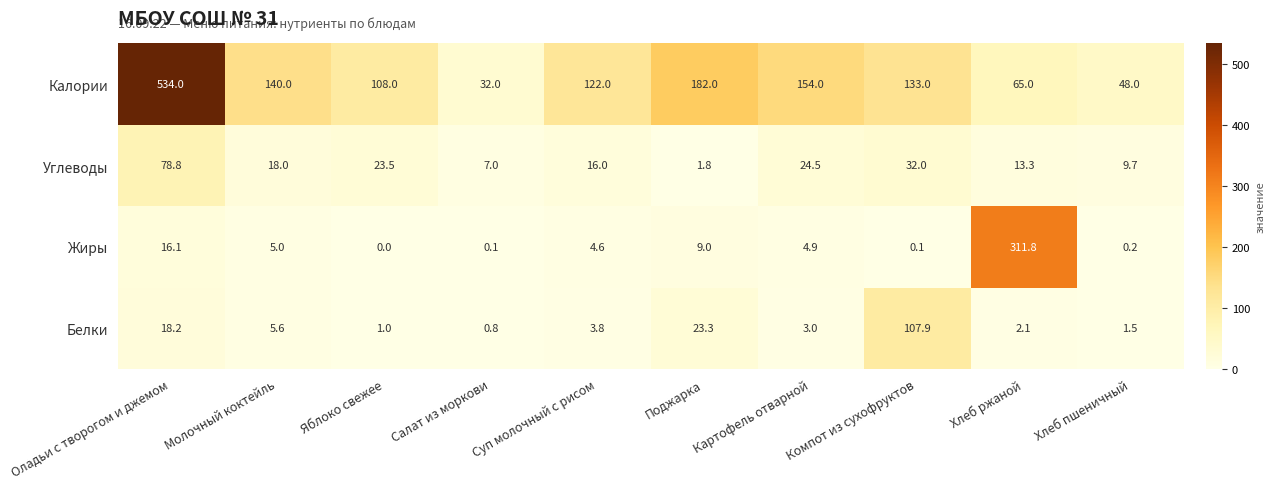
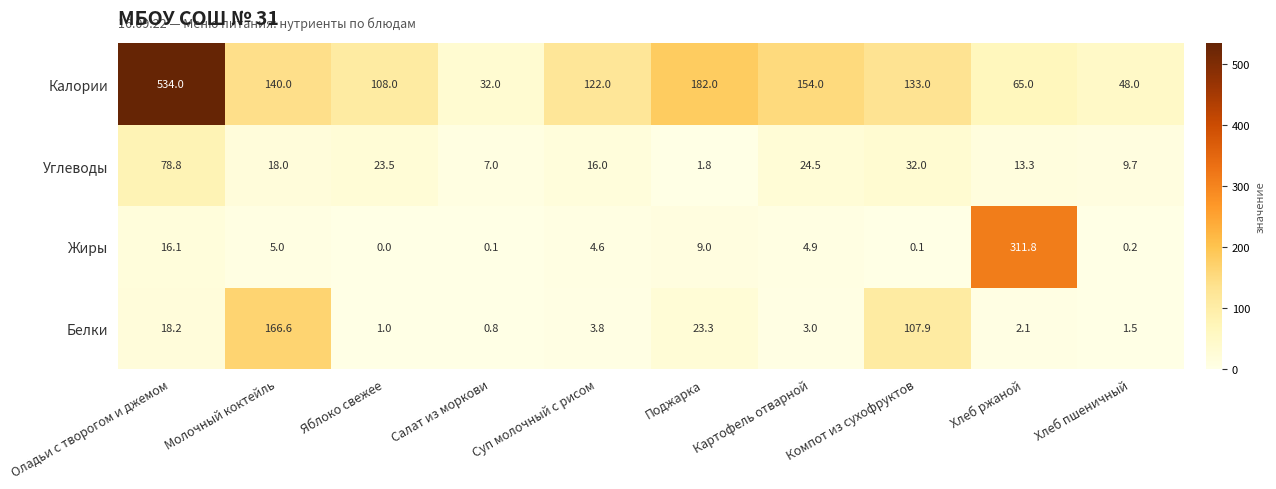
Белки, Молочный коктейль: 5.6 -> 166.6
